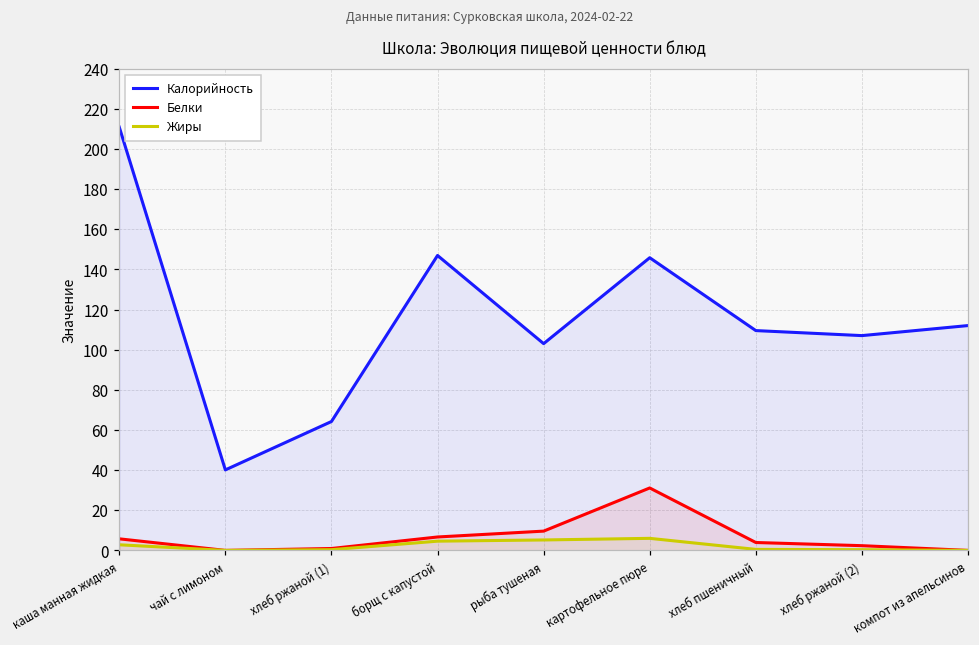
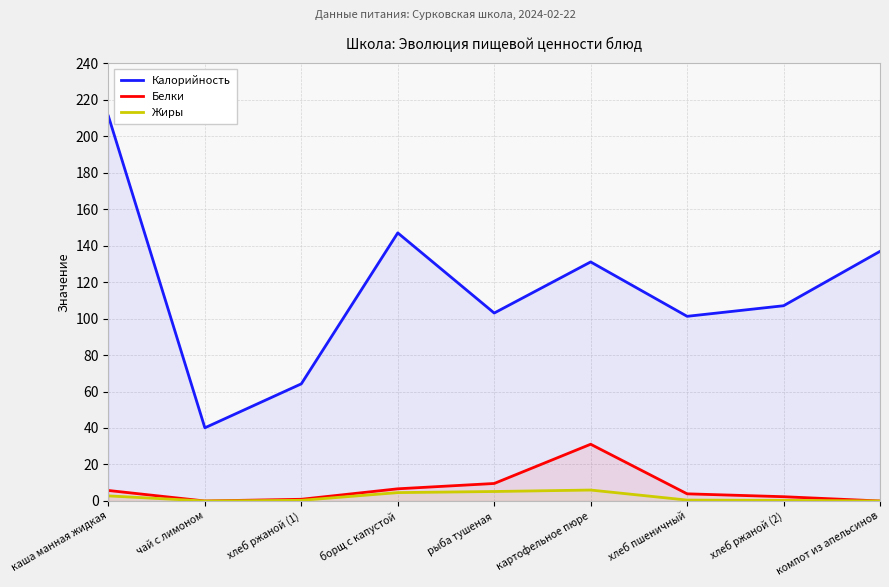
Калорийность, картофельное пюре: 146 -> 131
Калорийность, хлеб пшеничный: 110 -> 101
Калорийность, компот из апельсинов: 112 -> 137
